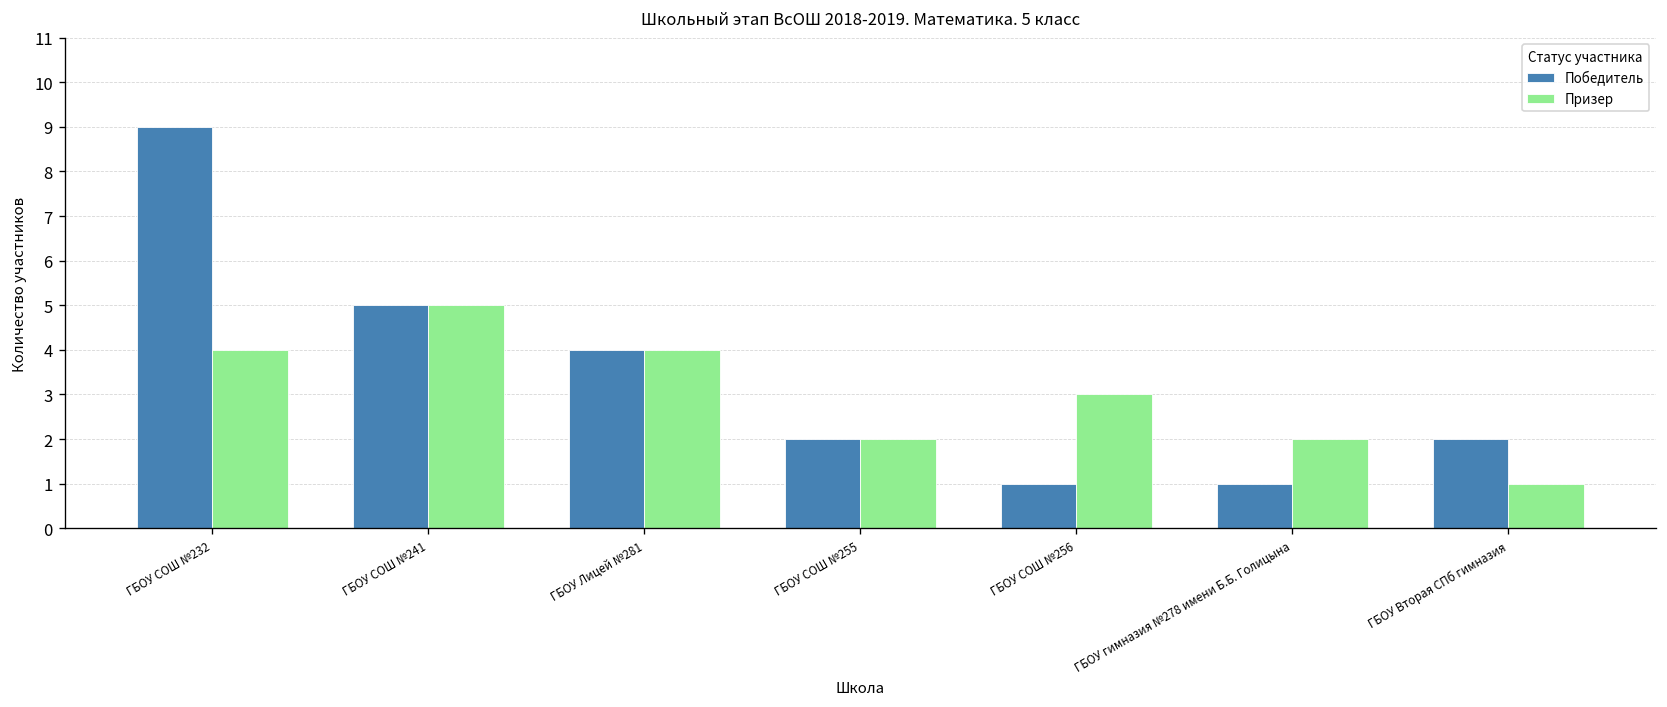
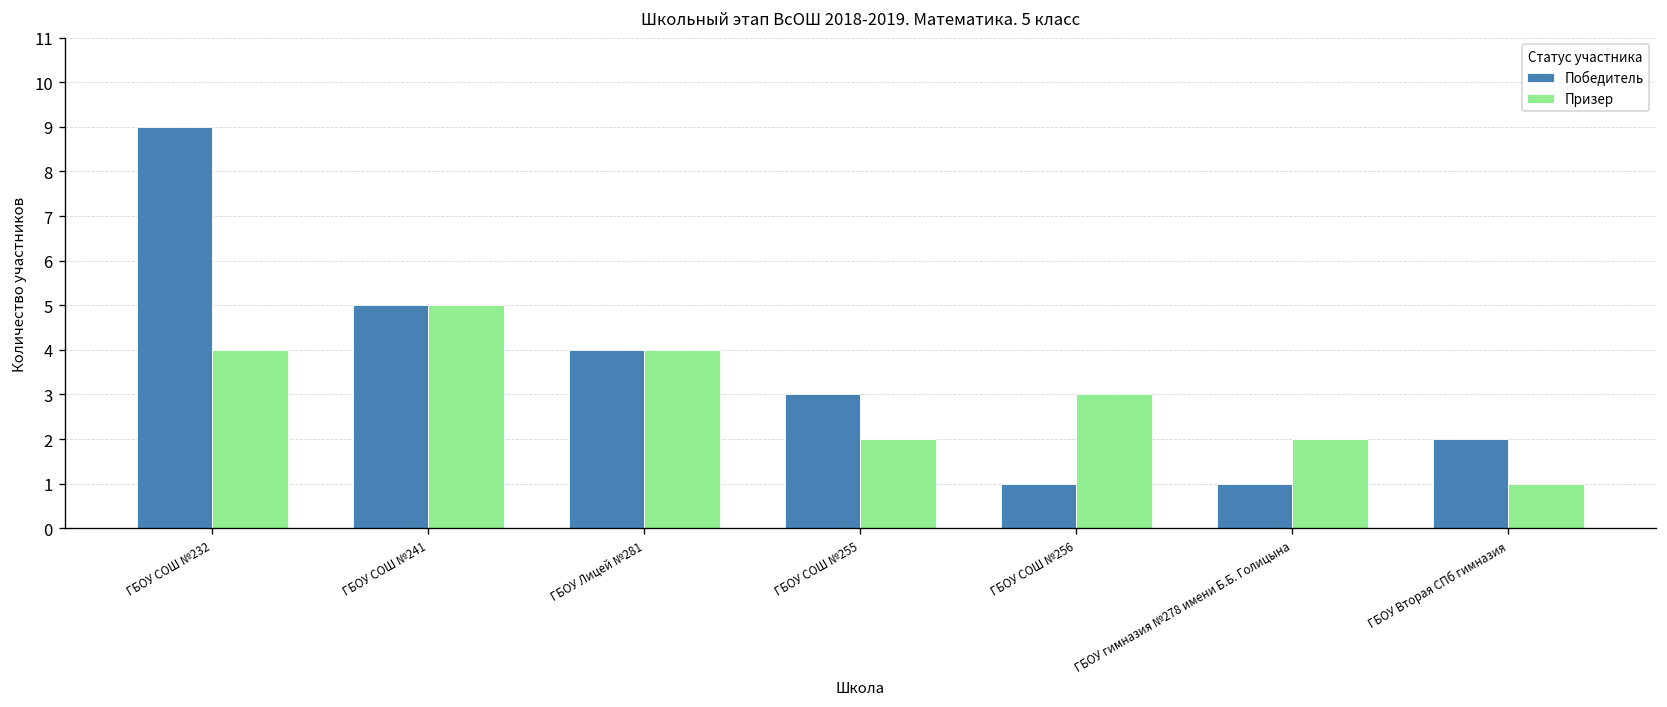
Победитель, ГБОУ СОШ №255: 2 -> 3
